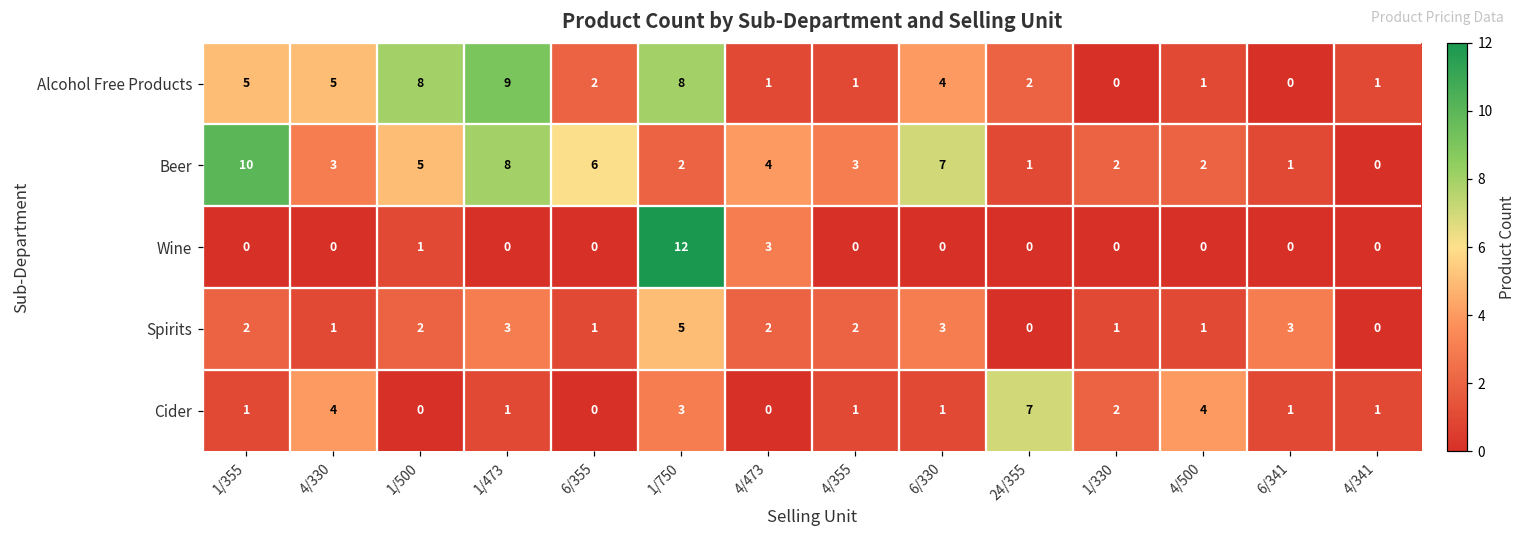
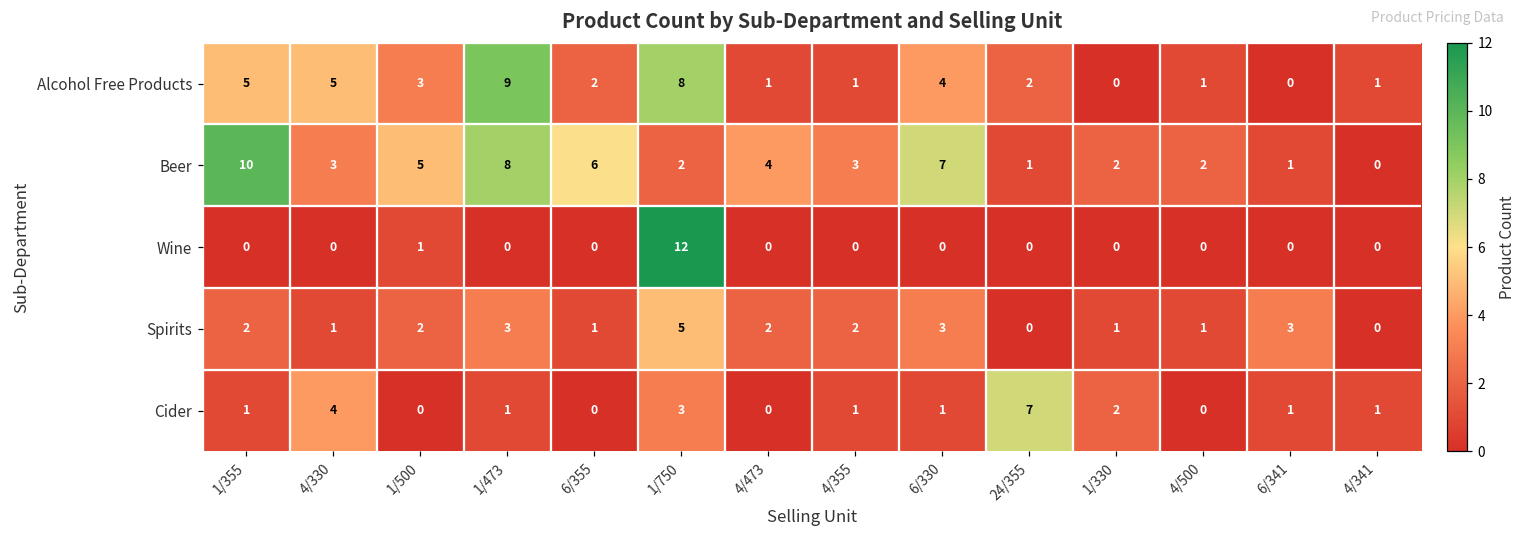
Alcohol Free Products, 1/500: 8 -> 3
Wine, 4/473: 3 -> 0
Cider, 4/500: 4 -> 0
